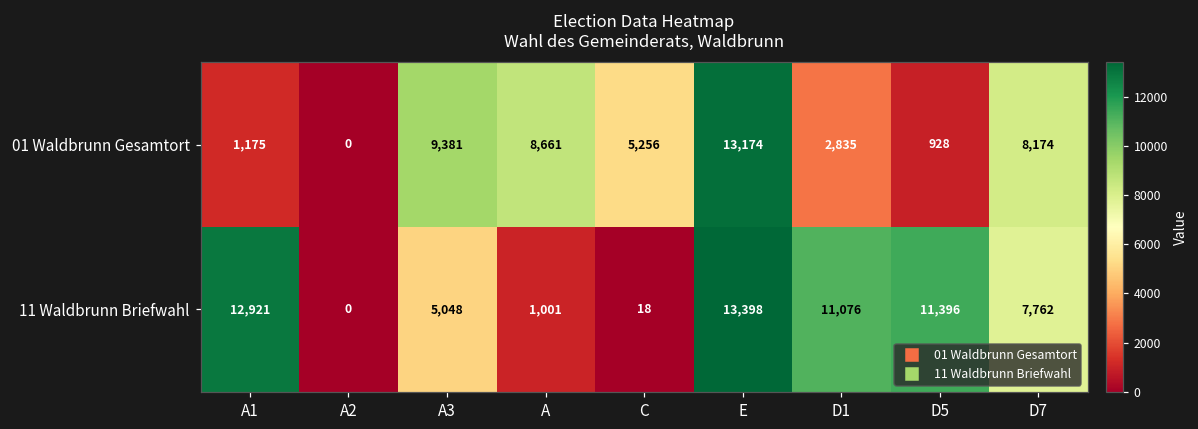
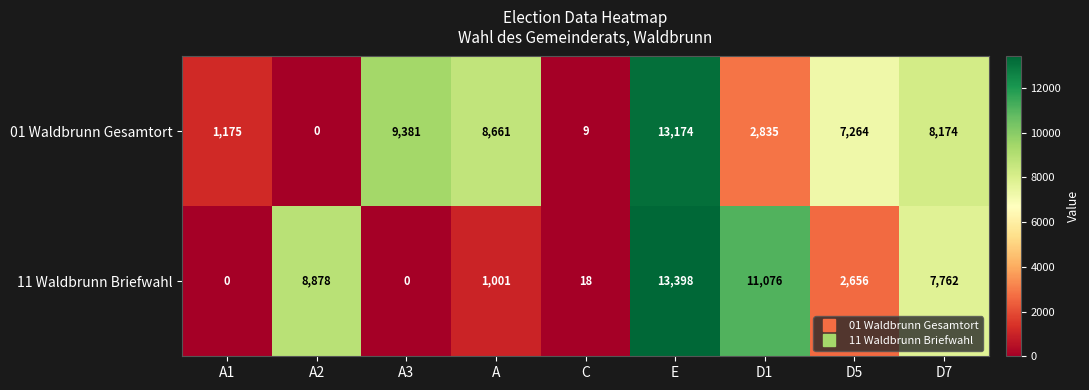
01 Waldbrunn Gesamtort, C: 5,256 -> 9
01 Waldbrunn Gesamtort, D5: 928 -> 7,264
11 Waldbrunn Briefwahl, A1: 12,921 -> 0
11 Waldbrunn Briefwahl, A2: 0 -> 8,878
11 Waldbrunn Briefwahl, A3: 5,048 -> 0
11 Waldbrunn Briefwahl, D5: 11,396 -> 2,656
